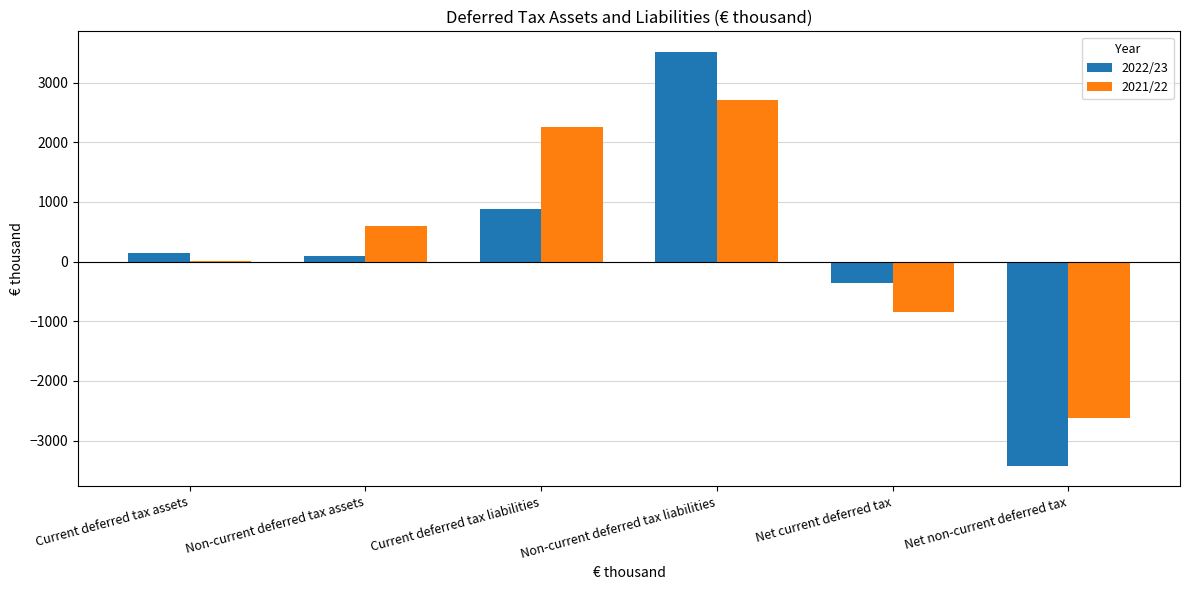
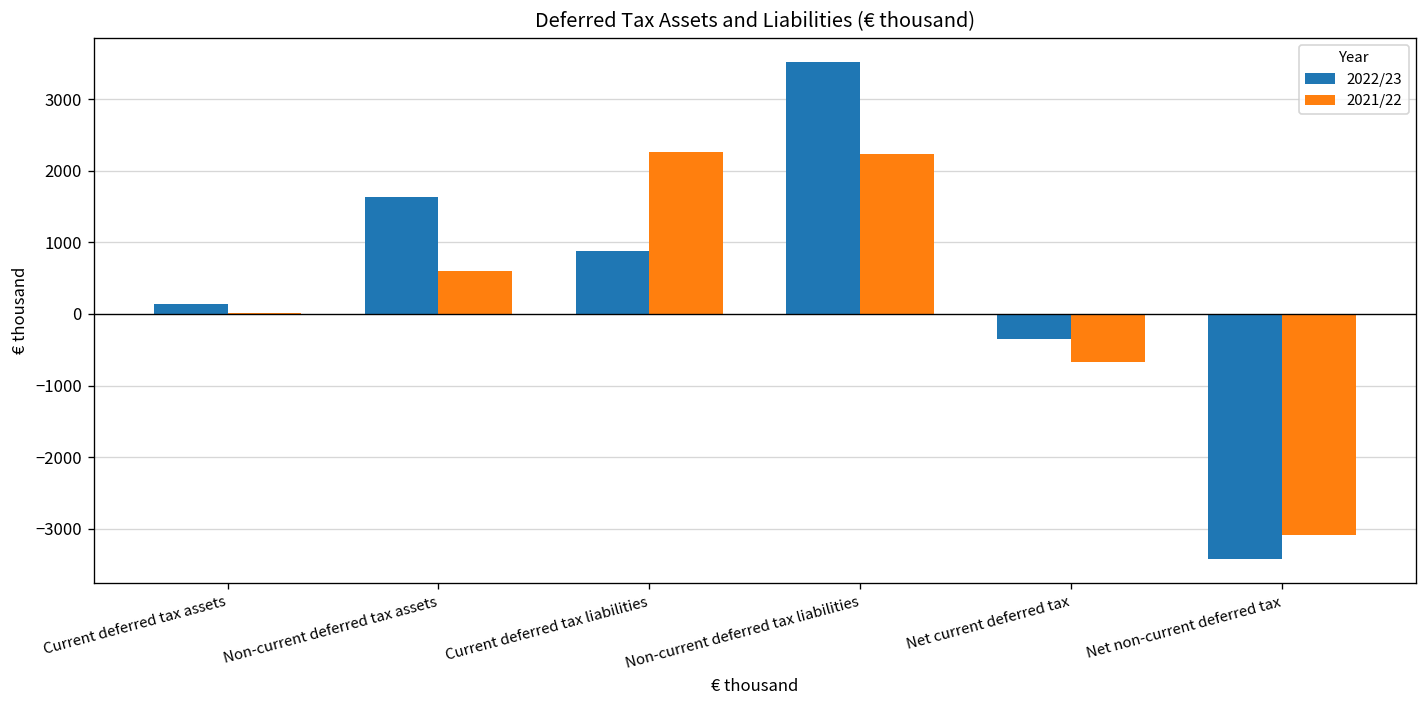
2022/23, Non-current deferred tax assets: 100 -> 1600
2021/22, Non-current deferred tax liabilities: 2700 -> 2200
2021/22, Net current deferred tax: -800 -> -700
2021/22, Net non-current deferred tax: -2600 -> -3100
